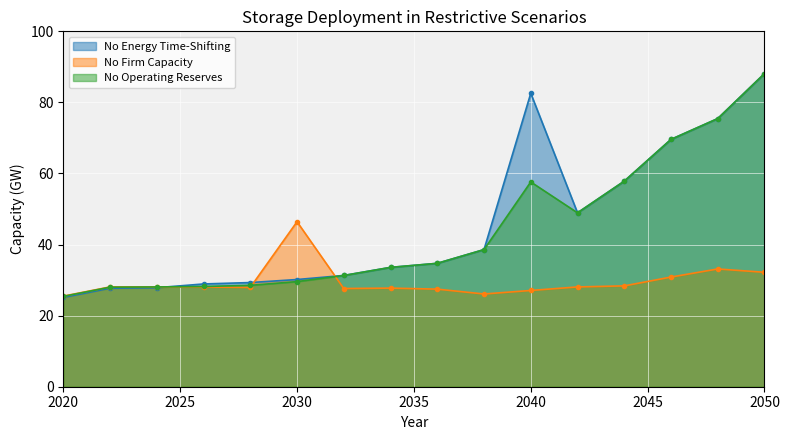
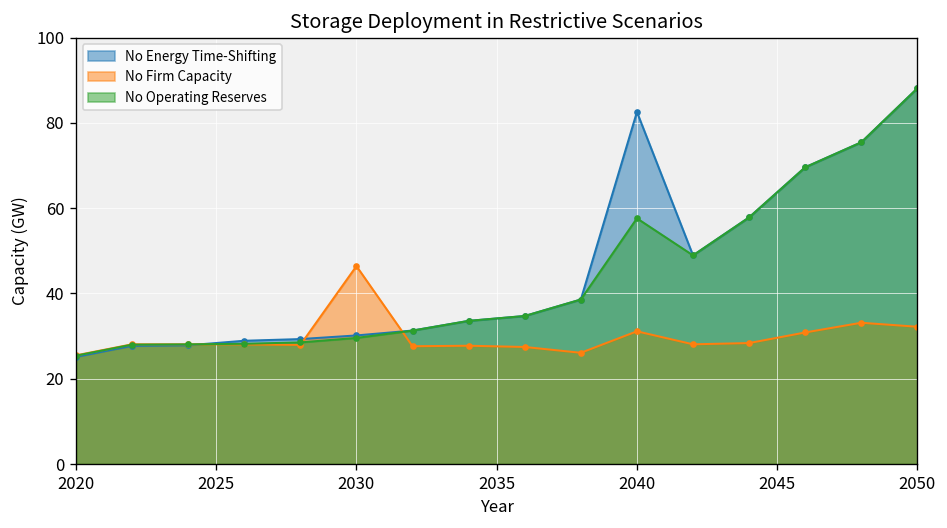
No Firm Capacity, 2040: 27 -> 31
